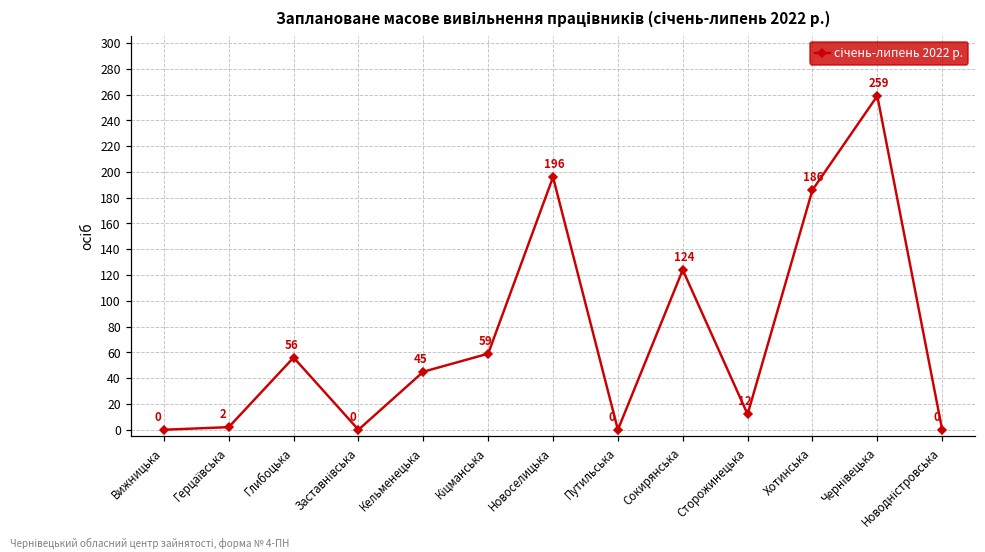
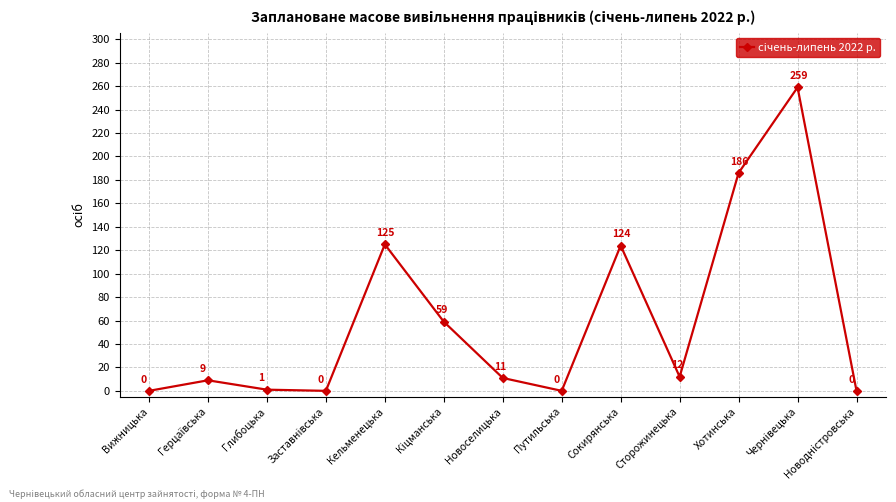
Герцаївська: 2 -> 9
Глибоцька: 56 -> 1
Кельменецька: 45 -> 125
Новоселицька: 196 -> 11
